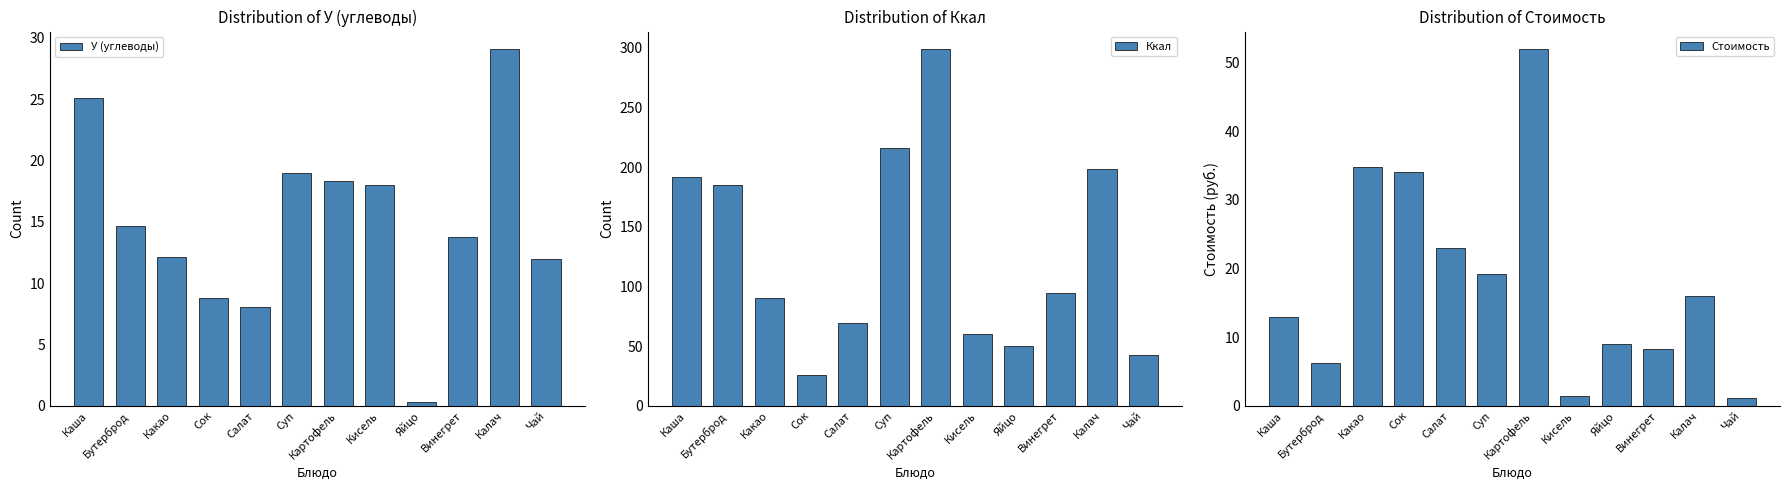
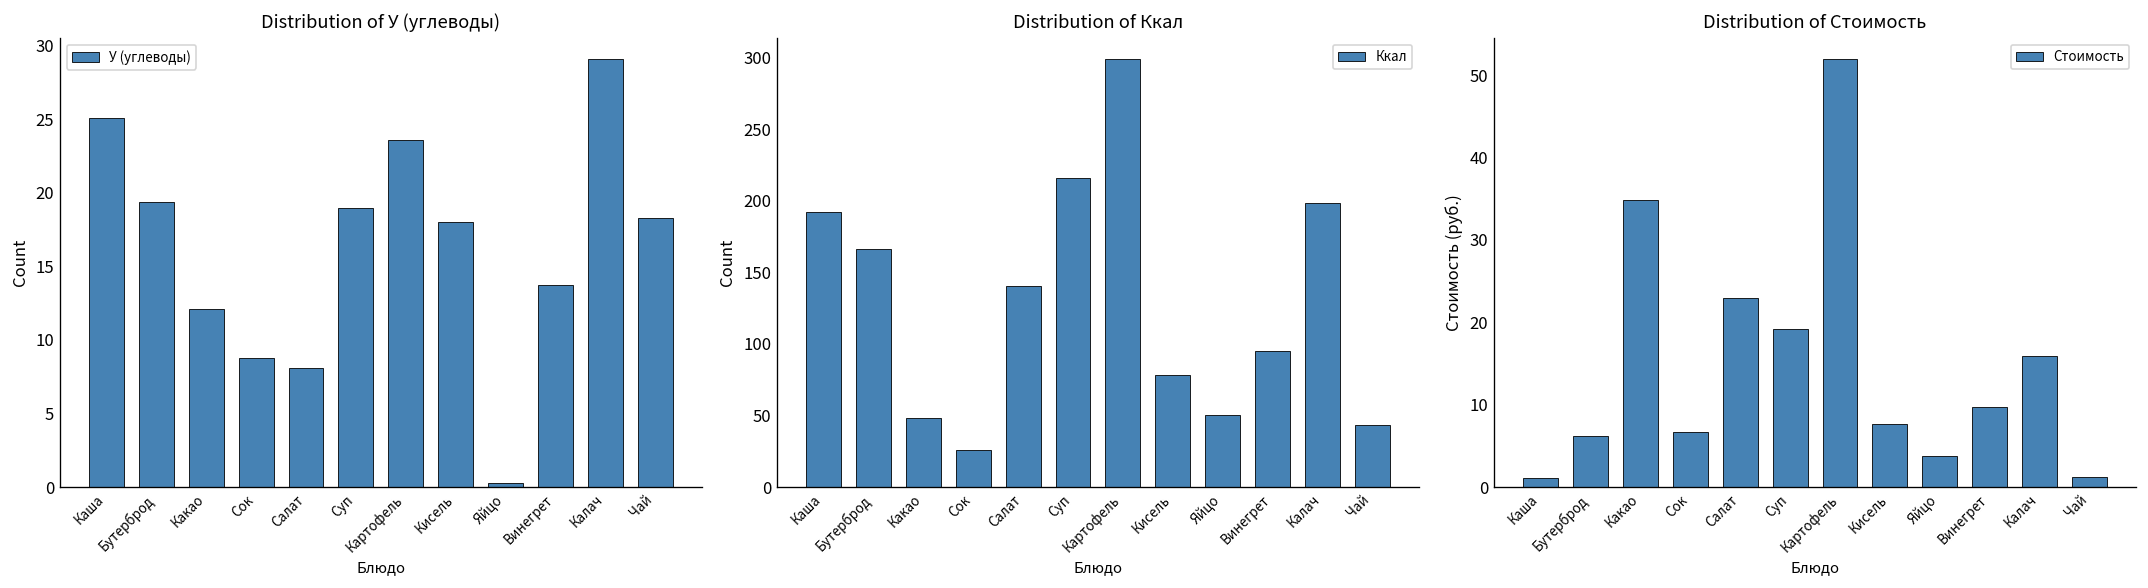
Distribution of У (углеводы), Бутерброд: 14.7 -> 19.4
Distribution of У (углеводы), Картофель: 18.4 -> 23.6
Distribution of У (углеводы), Чай: 12.0 -> 18.3
Distribution of Ккал, Бутерброд: 185 -> 166
Distribution of Ккал, Какао: 90 -> 48
Distribution of Ккал, Салат: 69 -> 140
Distribution of Ккал, Кисель: 60 -> 78
Distribution of Стоимость, Каша: 13 -> 1
Distribution of Стоимость, Сок: 34 -> 7
Distribution of Стоимость, Кисель: 1 -> 8
Distribution of Стоимость, Яйцо: 9 -> 4
Distribution of Стоимость, Винегрет: 8 -> 10
